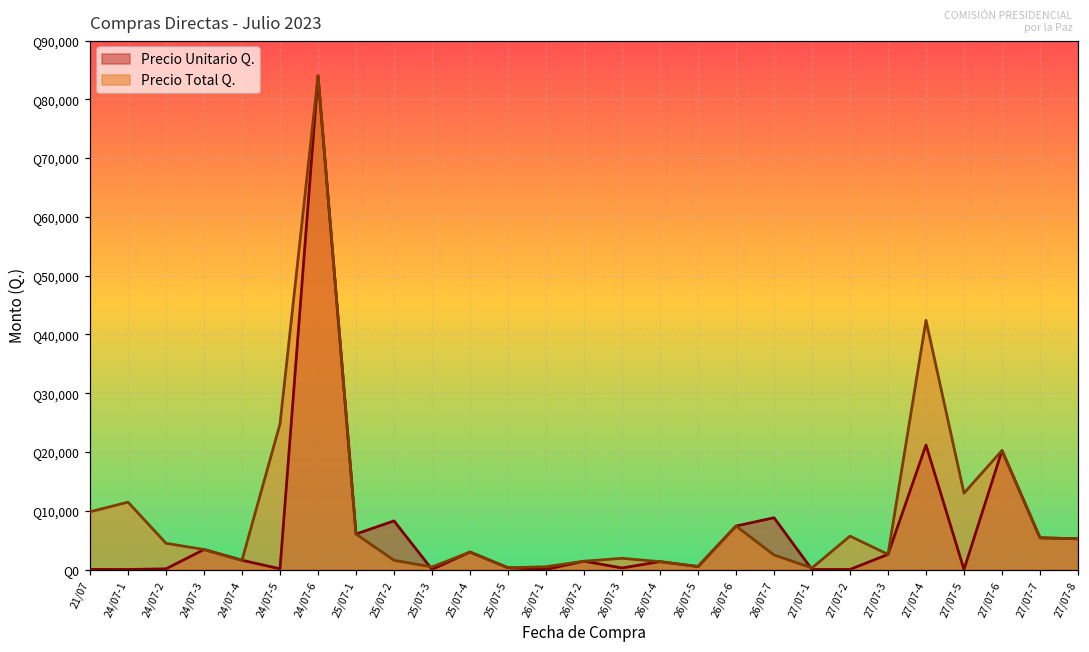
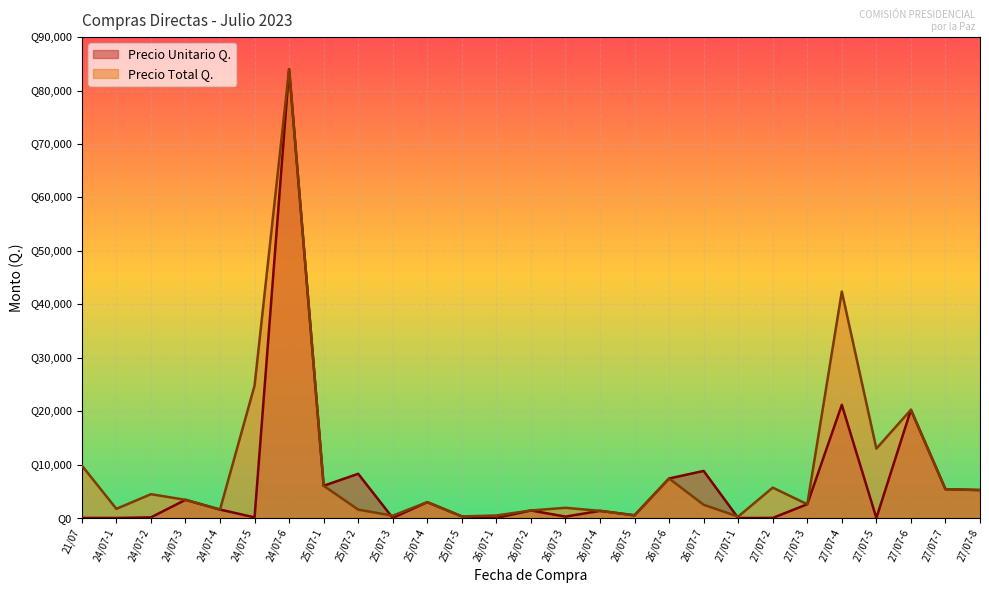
Precio Total Q., 24/07-1: Q11,000 -> Q2,000
